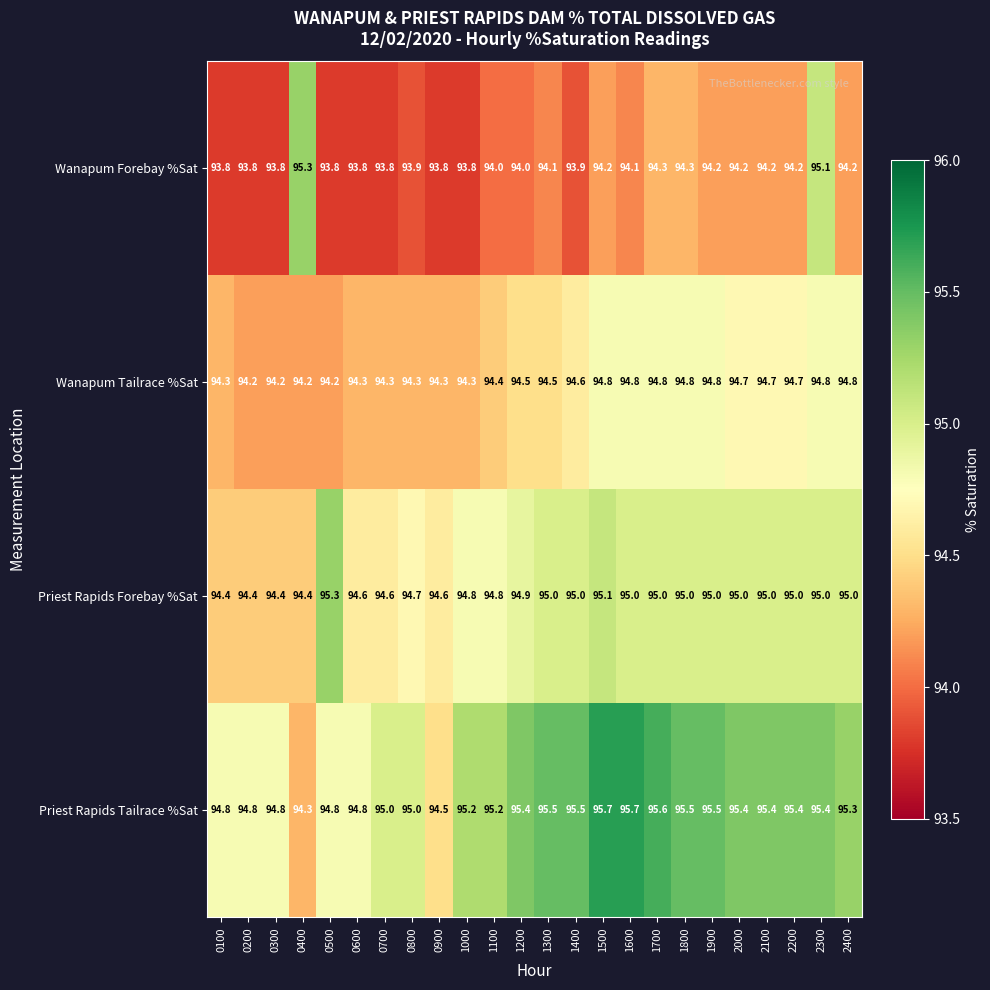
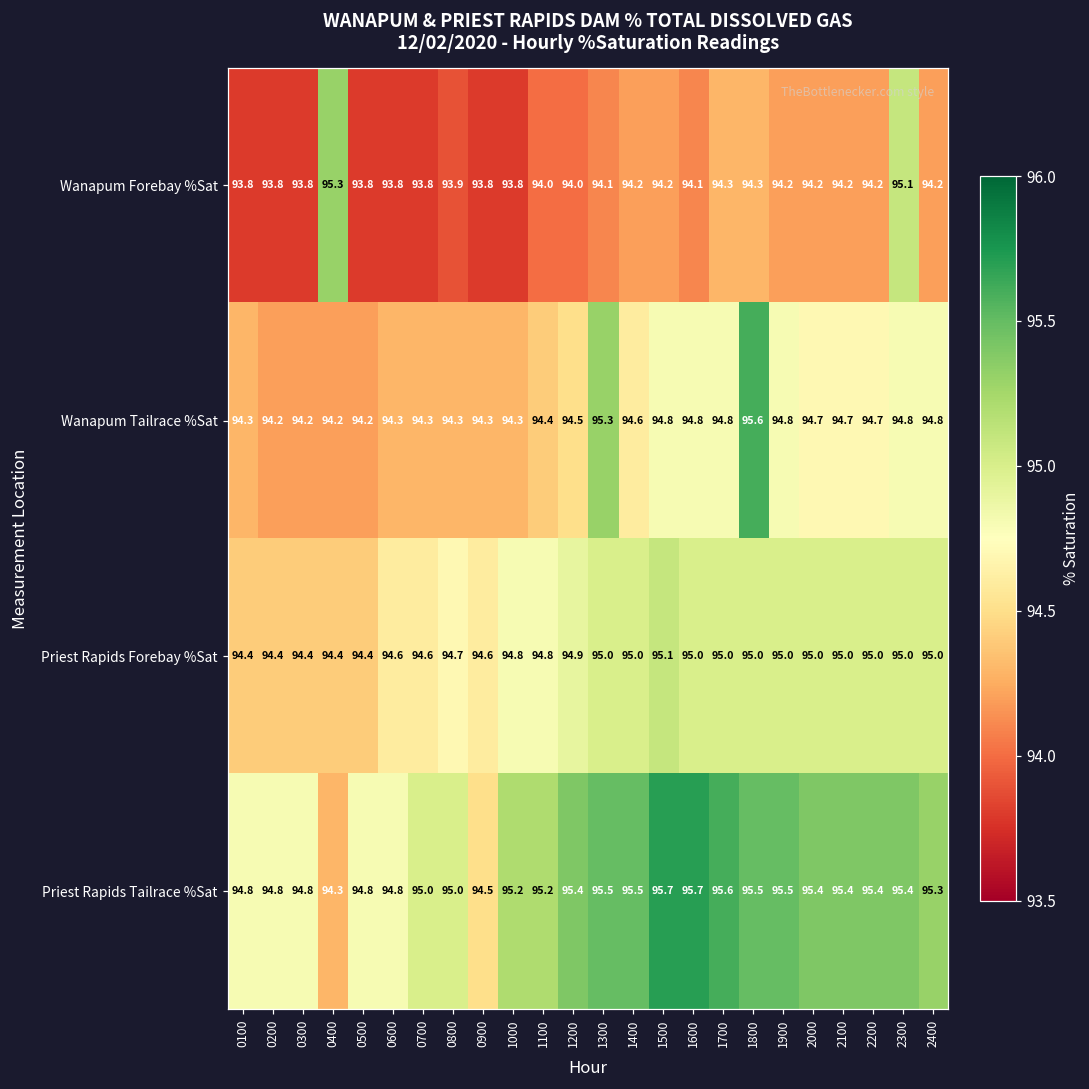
Wanapum Forebay %Sat, 1400: 93.9 -> 94.2
Wanapum Tailrace %Sat, 1300: 94.5 -> 95.3
Wanapum Tailrace %Sat, 1800: 94.8 -> 95.6
Priest Rapids Forebay %Sat, 0500: 95.3 -> 94.4
